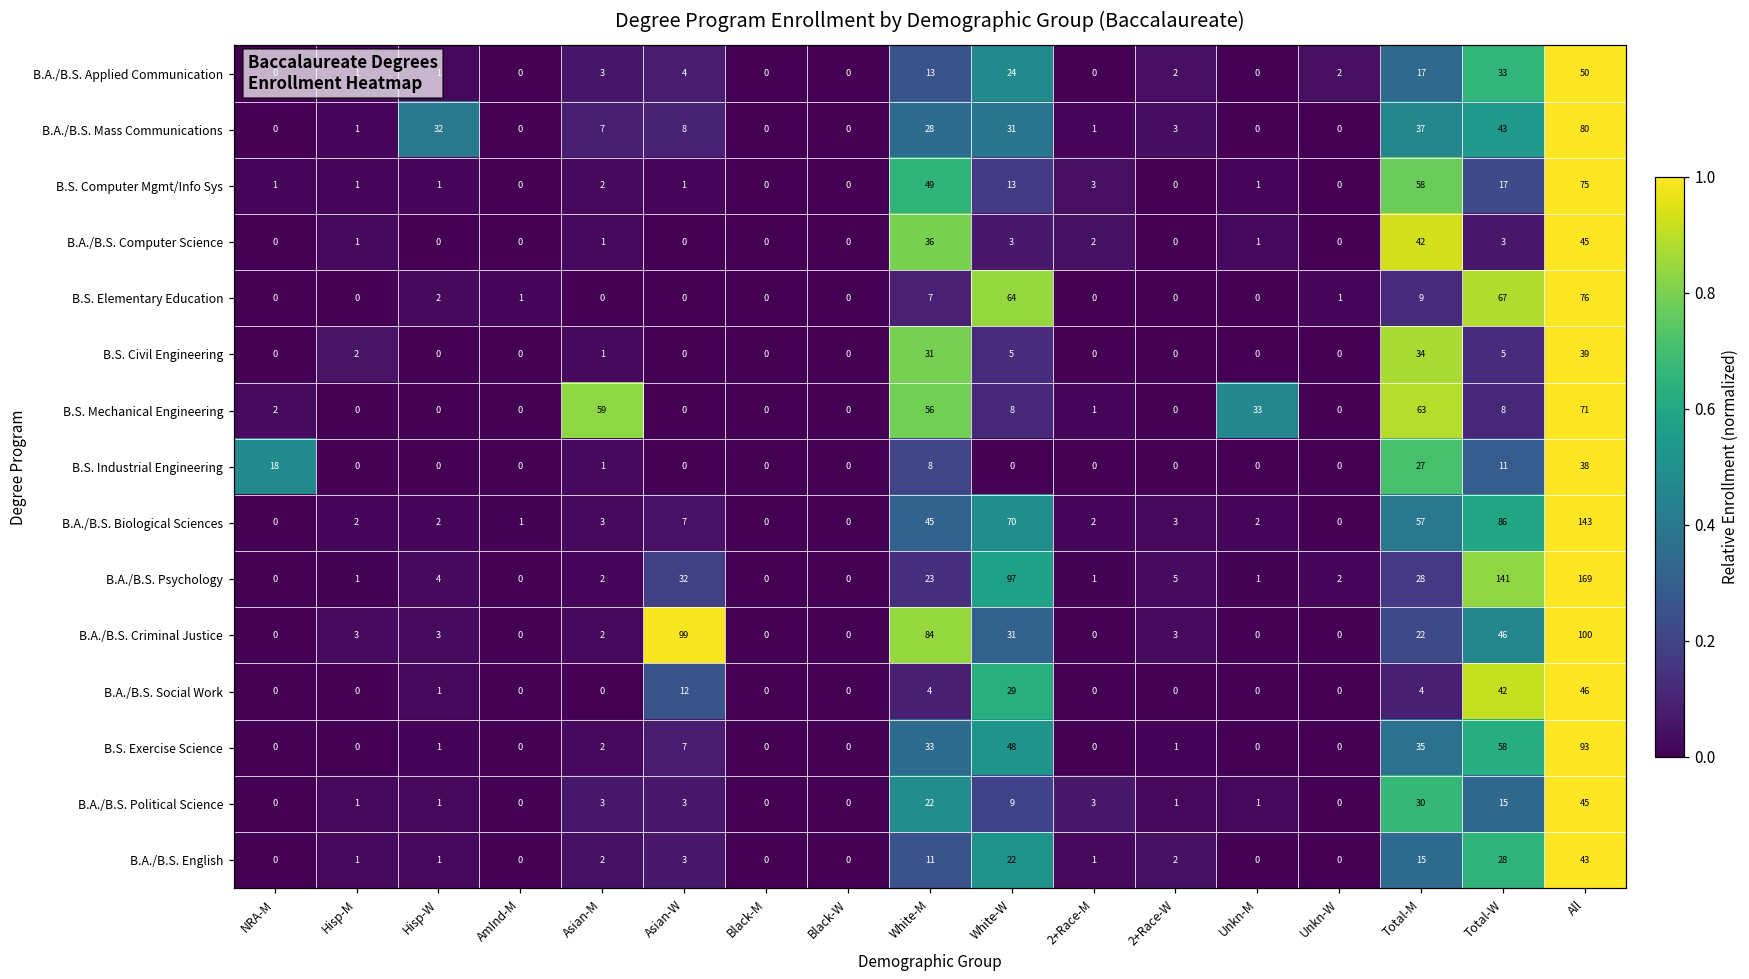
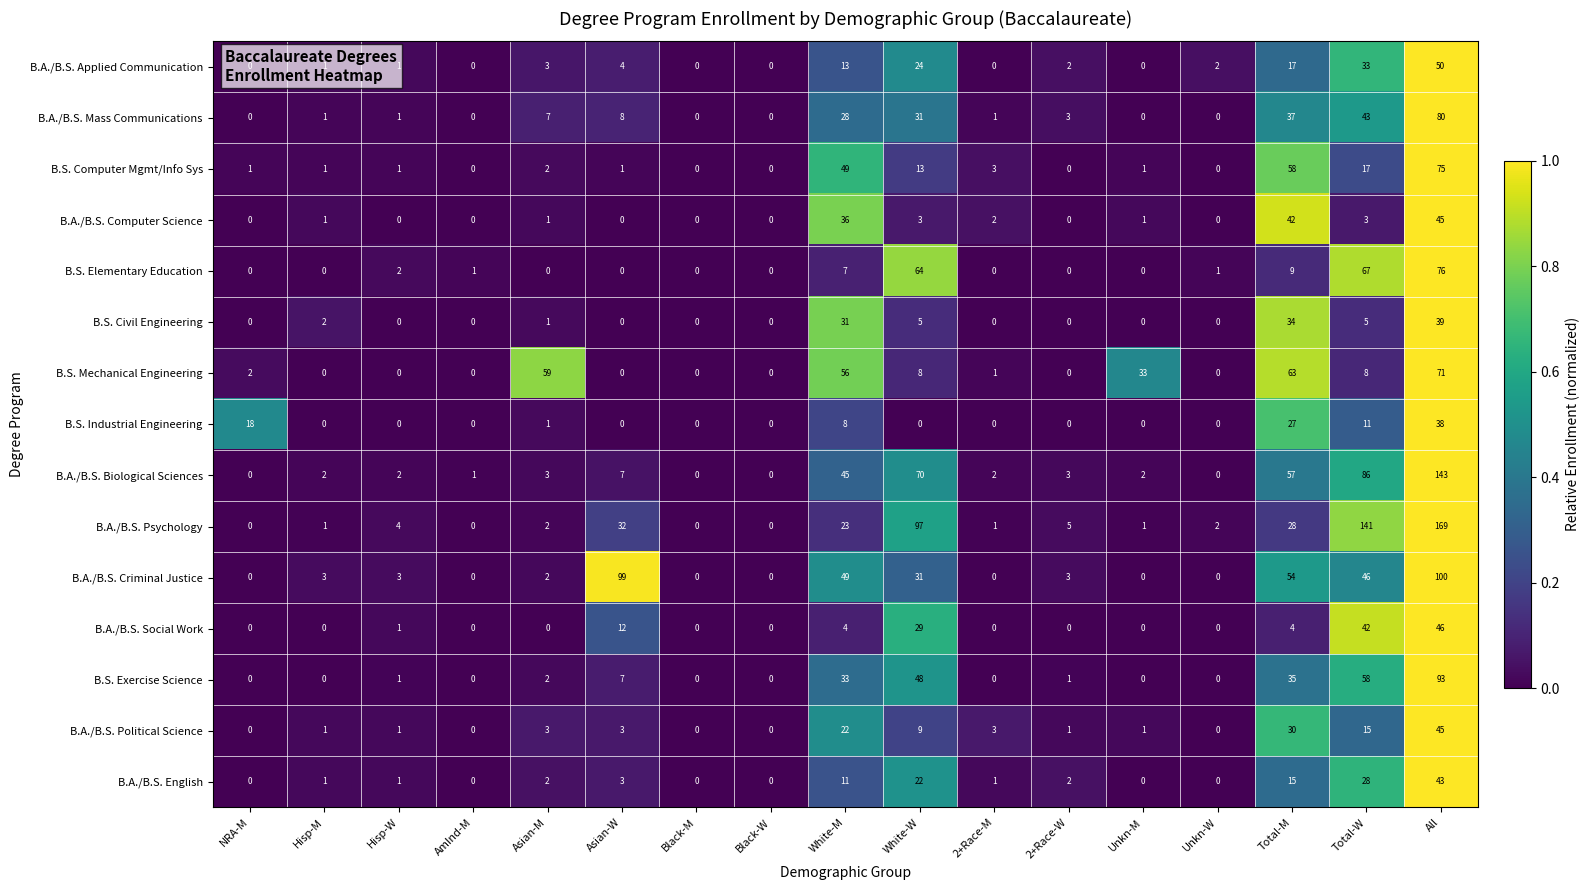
B.A./B.S. Mass Communications, Hisp-W: 32 -> 1
B.A./B.S. Criminal Justice, White-M: 84 -> 49
B.A./B.S. Criminal Justice, Total-M: 22 -> 54
